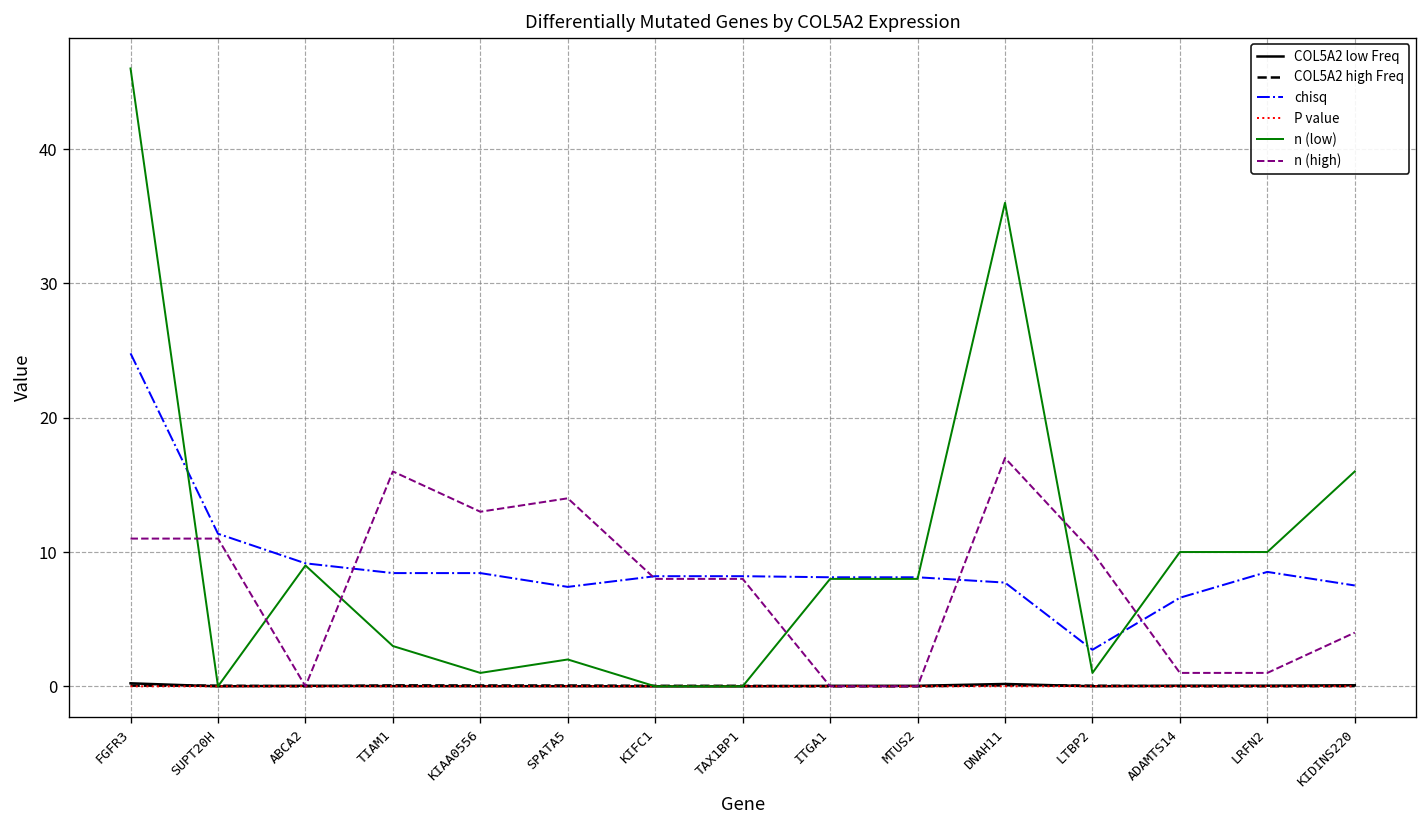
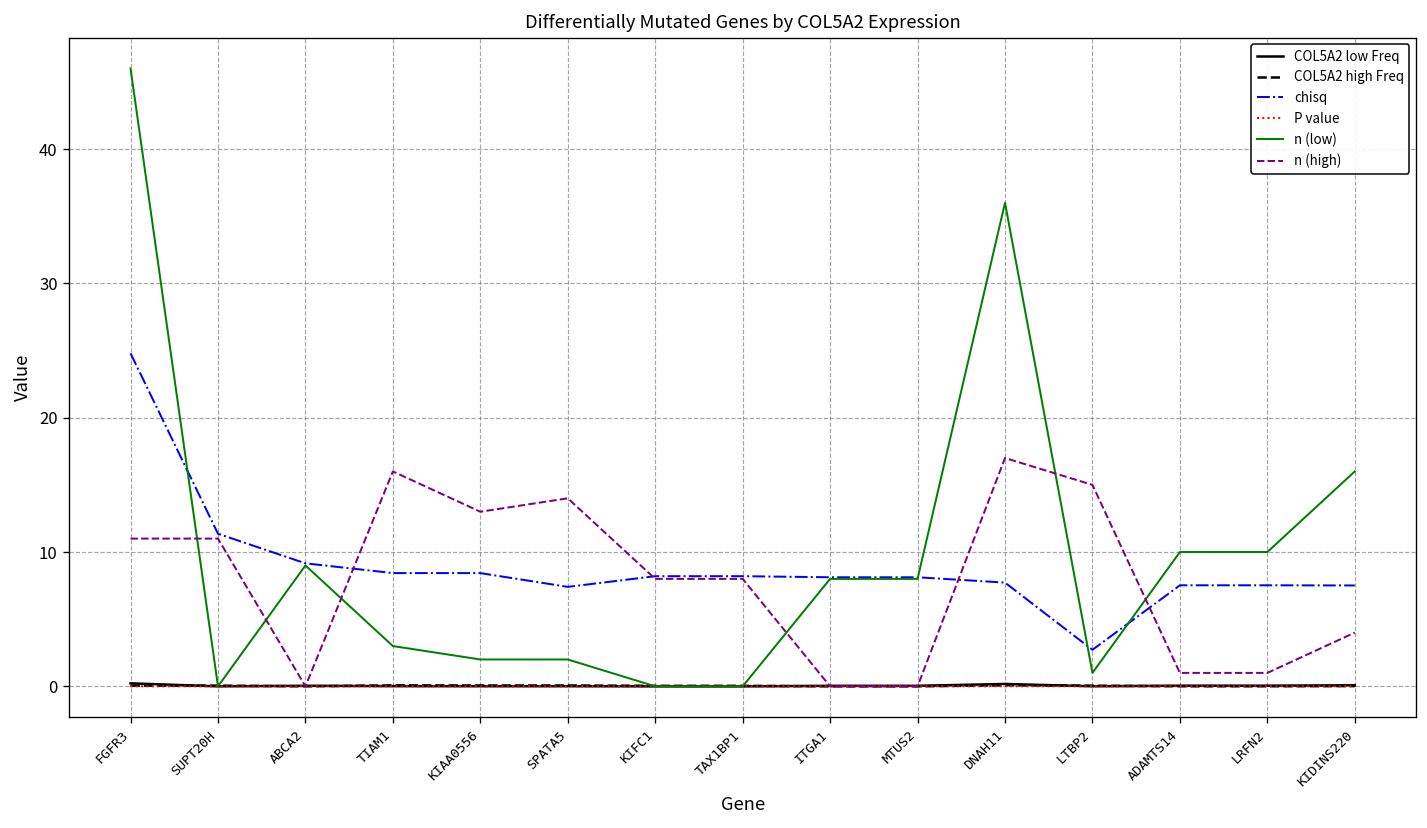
n (low), KIAA0556: 1 -> 2
n (high), LTBP2: 10 -> 15
chisq, ADAMTS14: 6.6 -> 7.5
chisq, LRFN2: 8.5 -> 7.5
